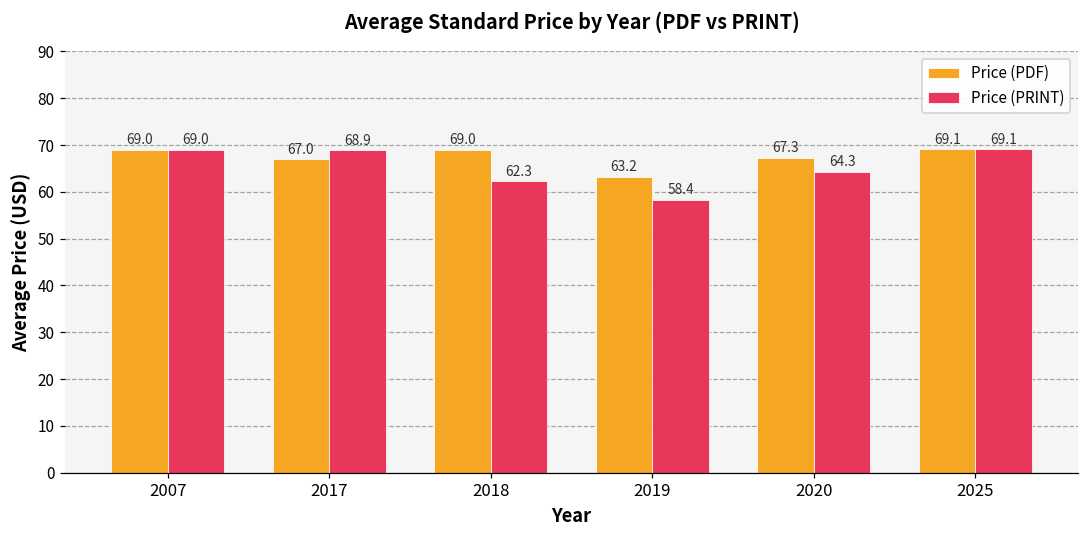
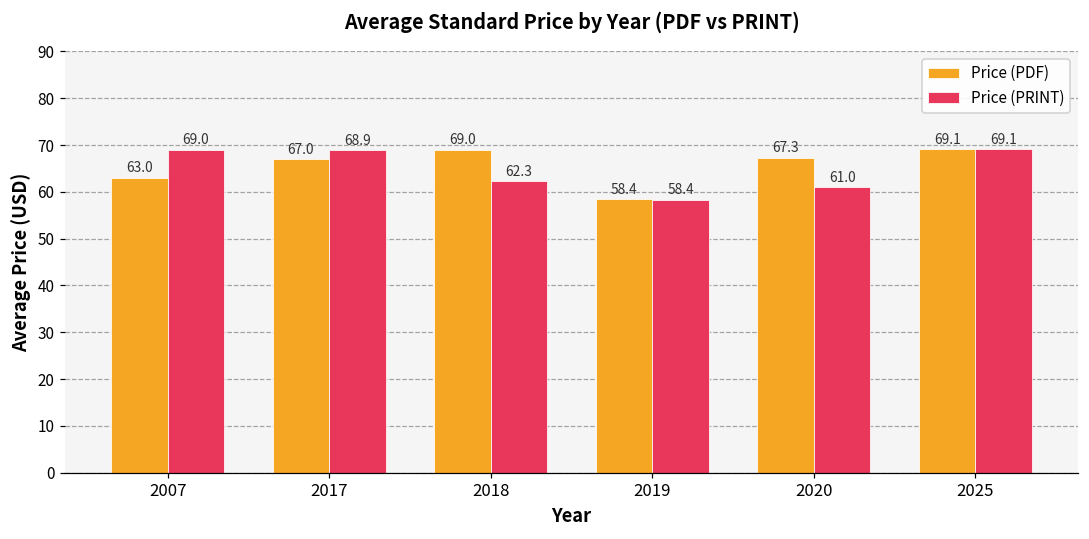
Price (PDF), 2007: 69.0 -> 63.0
Price (PDF), 2019: 63.2 -> 58.4
Price (PRINT), 2020: 64.3 -> 61.0
